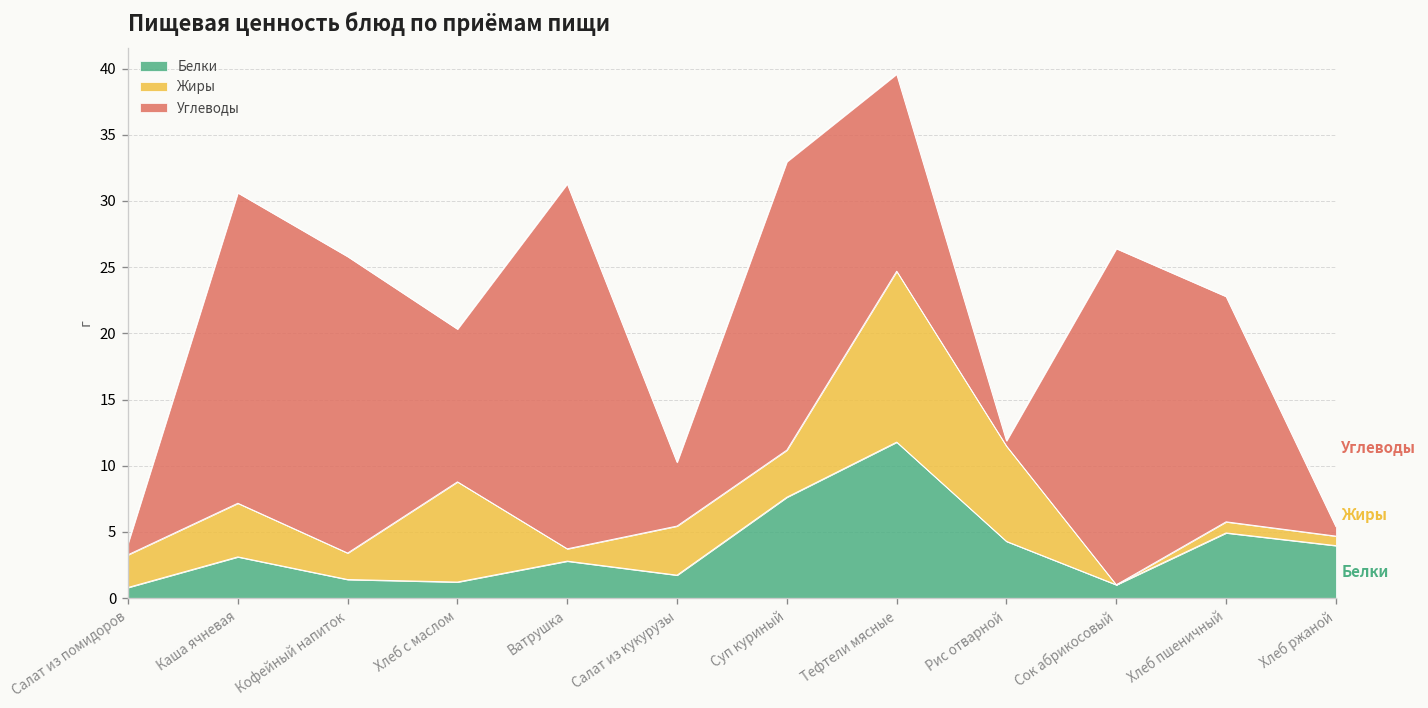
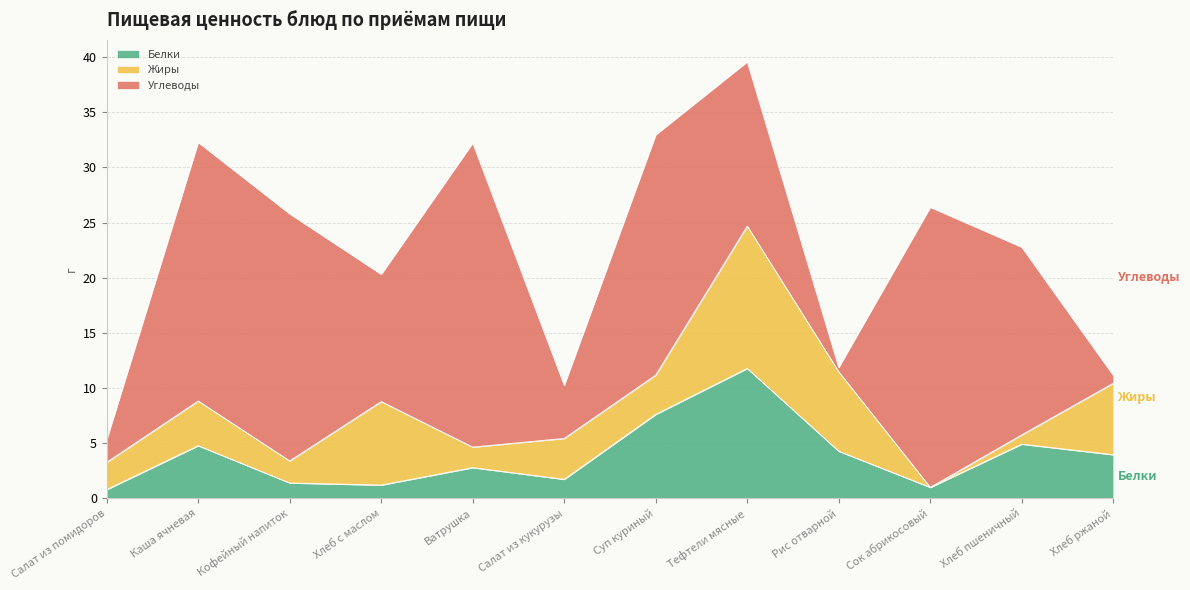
Углеводы, Салат из помидоров: 0.9 -> 2.1
Белки, Каша ячневая: 3.1 -> 4.8
Жиры, Ватрушка: 0.9 -> 1.9
Жиры, Хлеб ржаной: 0.7 -> 6.5
